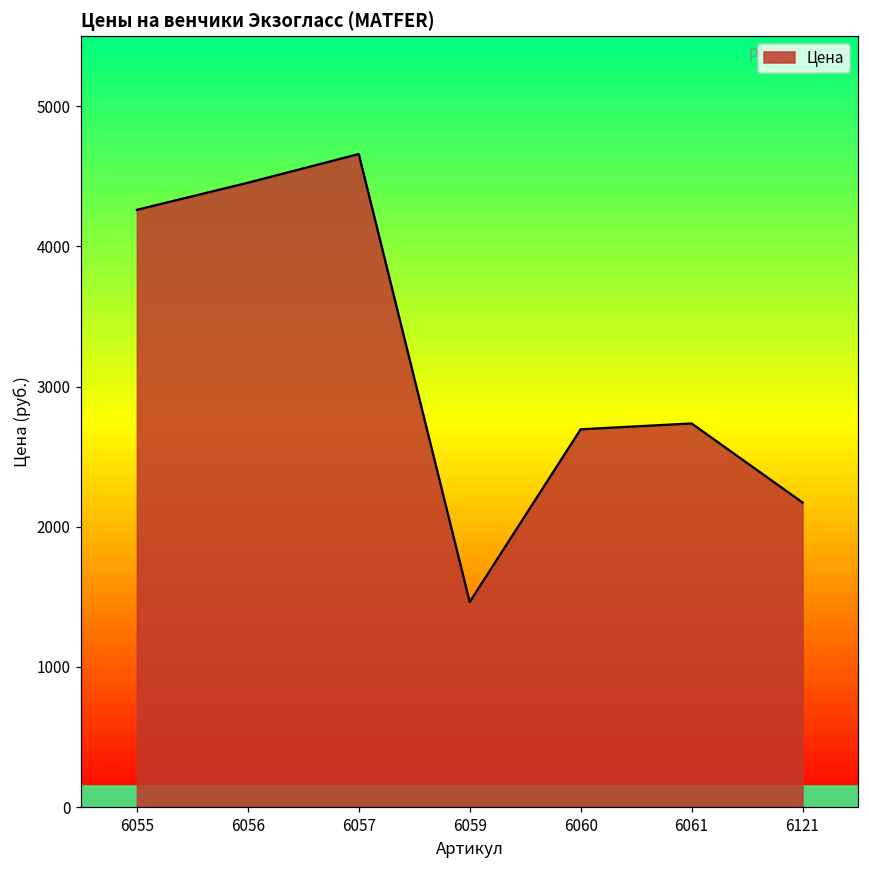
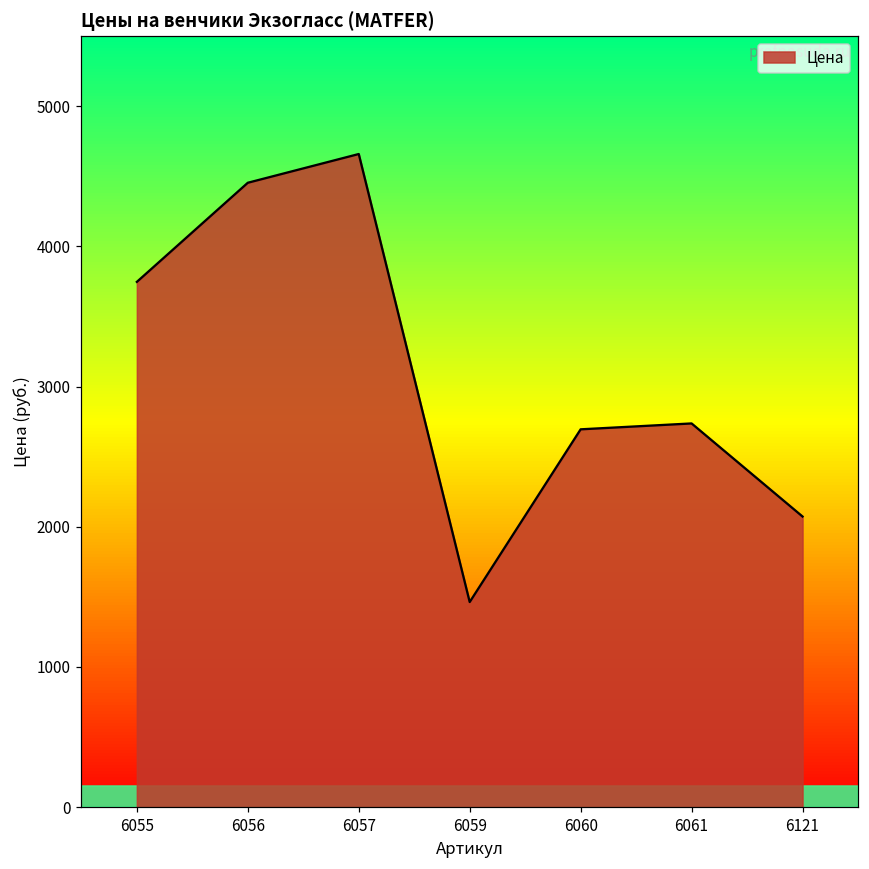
Цена, 6055: 4260 -> 3750
Цена, 6121: 2170 -> 2070
